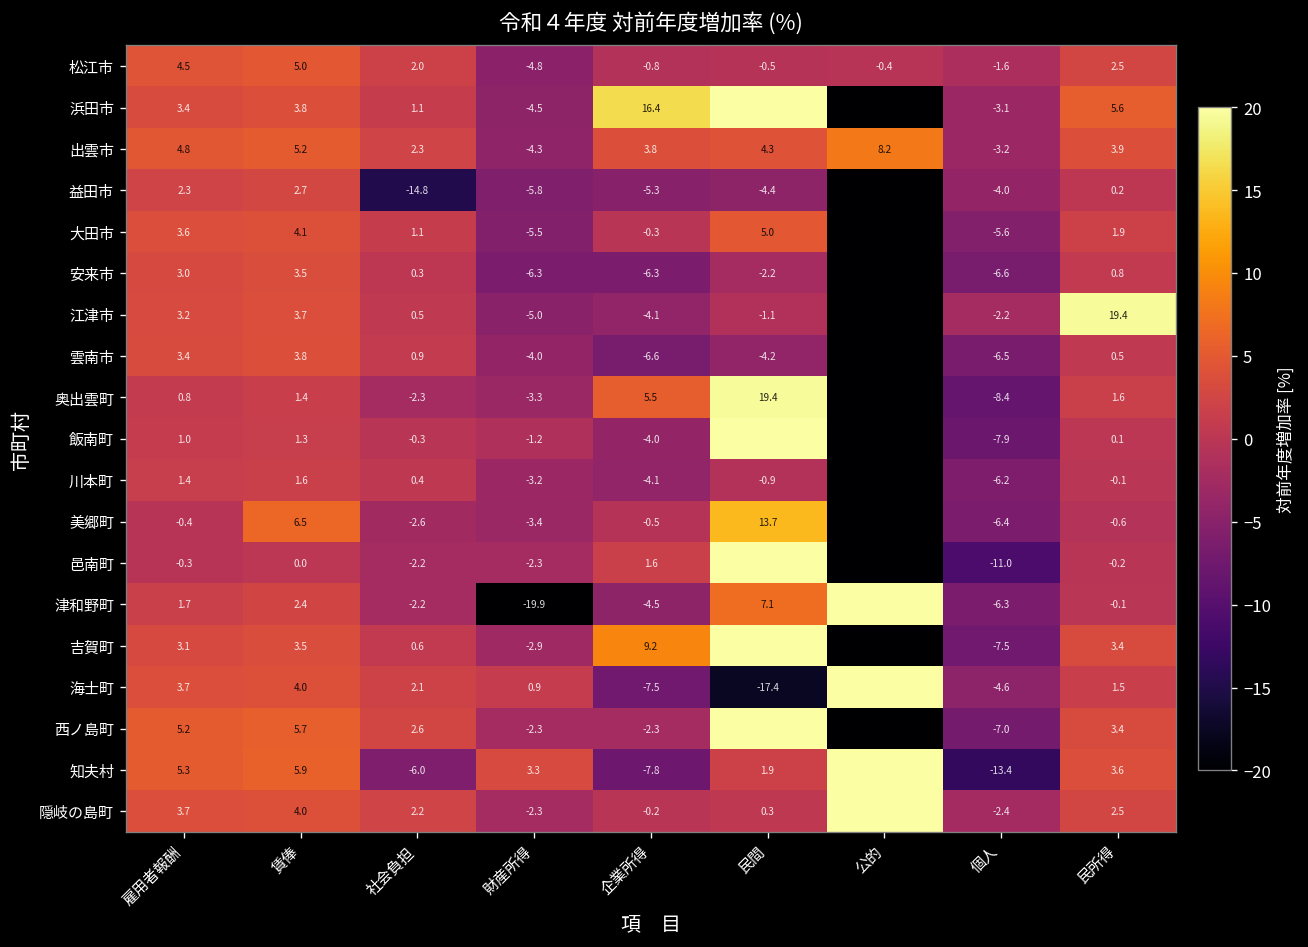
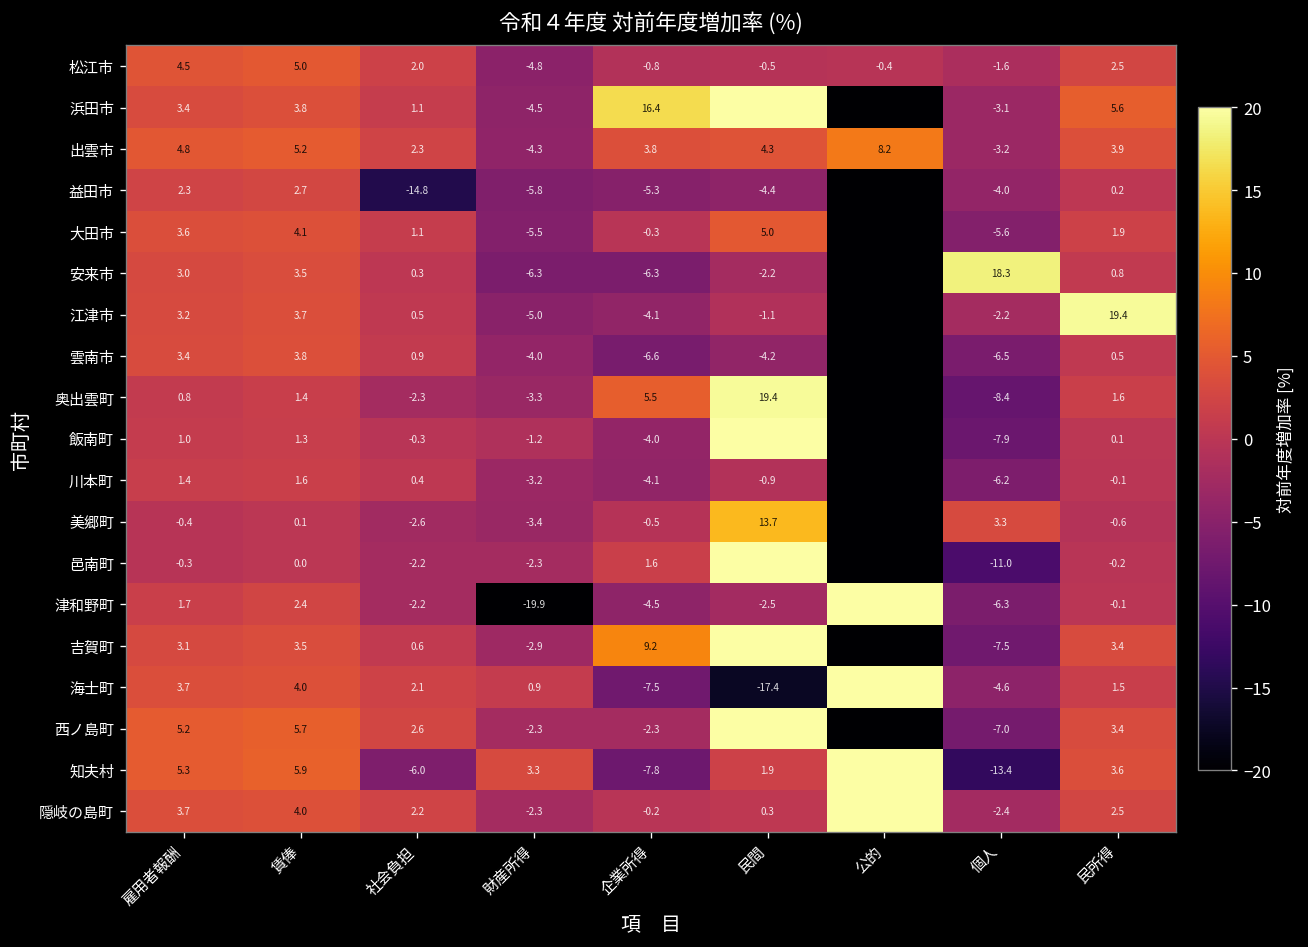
安来市, 個人: -6.6 -> 18.3
美郷町, 賃俸: 6.5 -> 0.1
美郷町, 個人: -6.4 -> 3.3
津和野町, 民間: 7.1 -> -2.5
